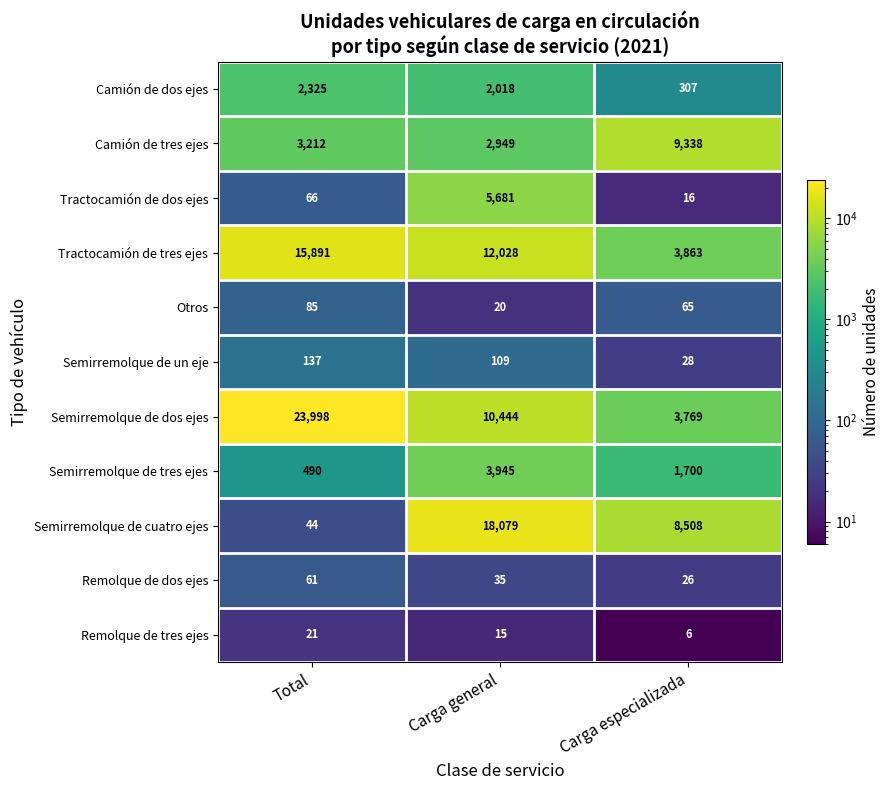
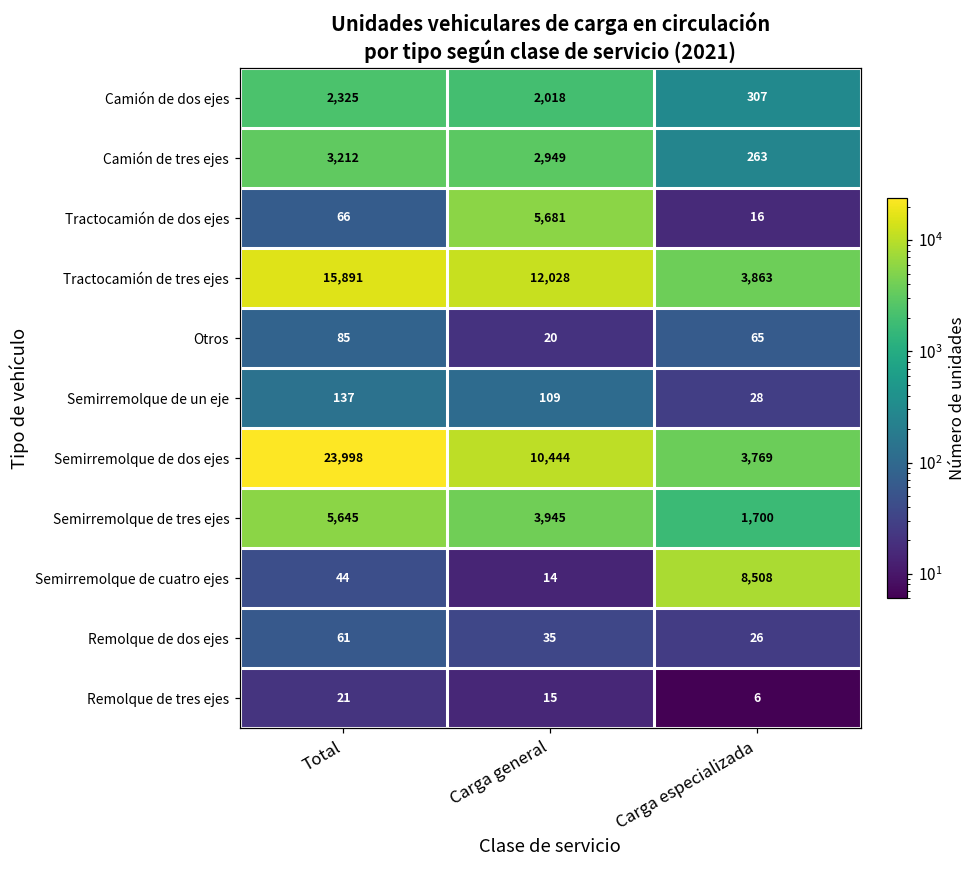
Camión de tres ejes, Carga especializada: 9,338 -> 263
Semirremolque de tres ejes, Total: 490 -> 5,645
Semirremolque de cuatro ejes, Carga general: 18,079 -> 14
